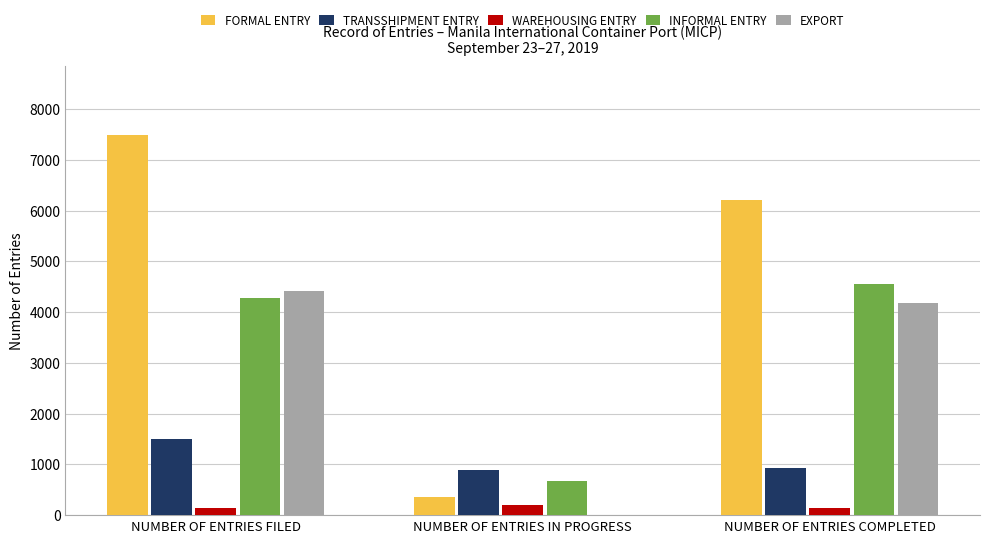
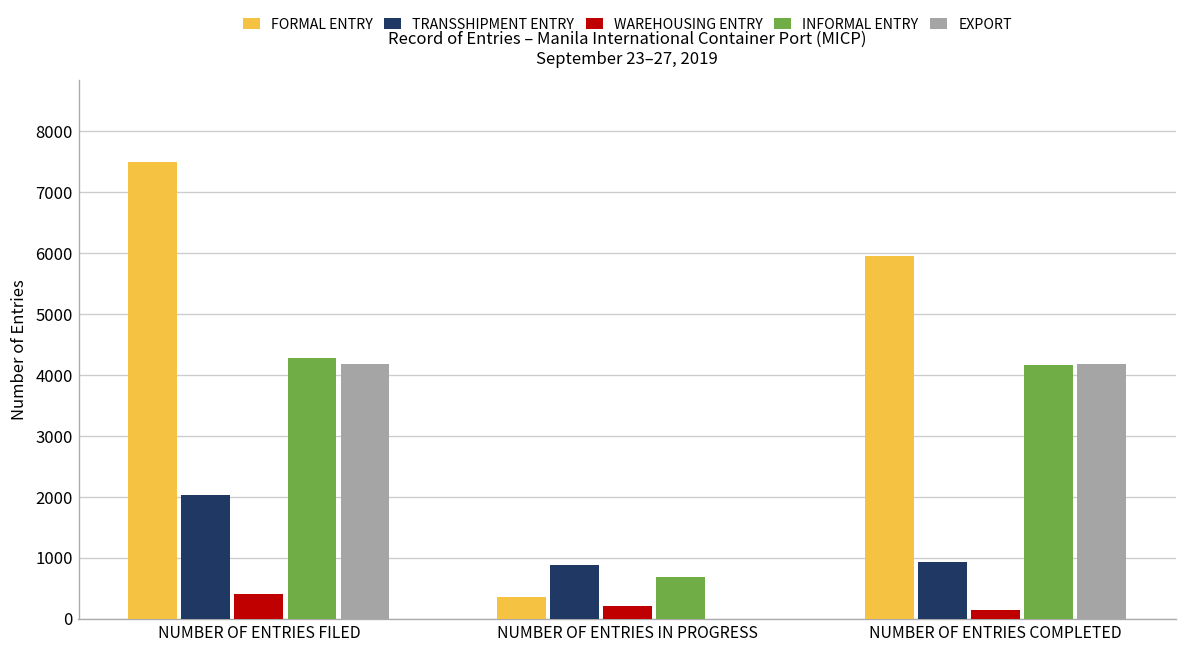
TRANSSHIPMENT ENTRY, NUMBER OF ENTRIES FILED: 1500 -> 2000
WAREHOUSING ENTRY, NUMBER OF ENTRIES FILED: 100 -> 400
EXPORT, NUMBER OF ENTRIES FILED: 4400 -> 4200
FORMAL ENTRY, NUMBER OF ENTRIES COMPLETED: 6200 -> 5900
INFORMAL ENTRY, NUMBER OF ENTRIES COMPLETED: 4500 -> 4200
